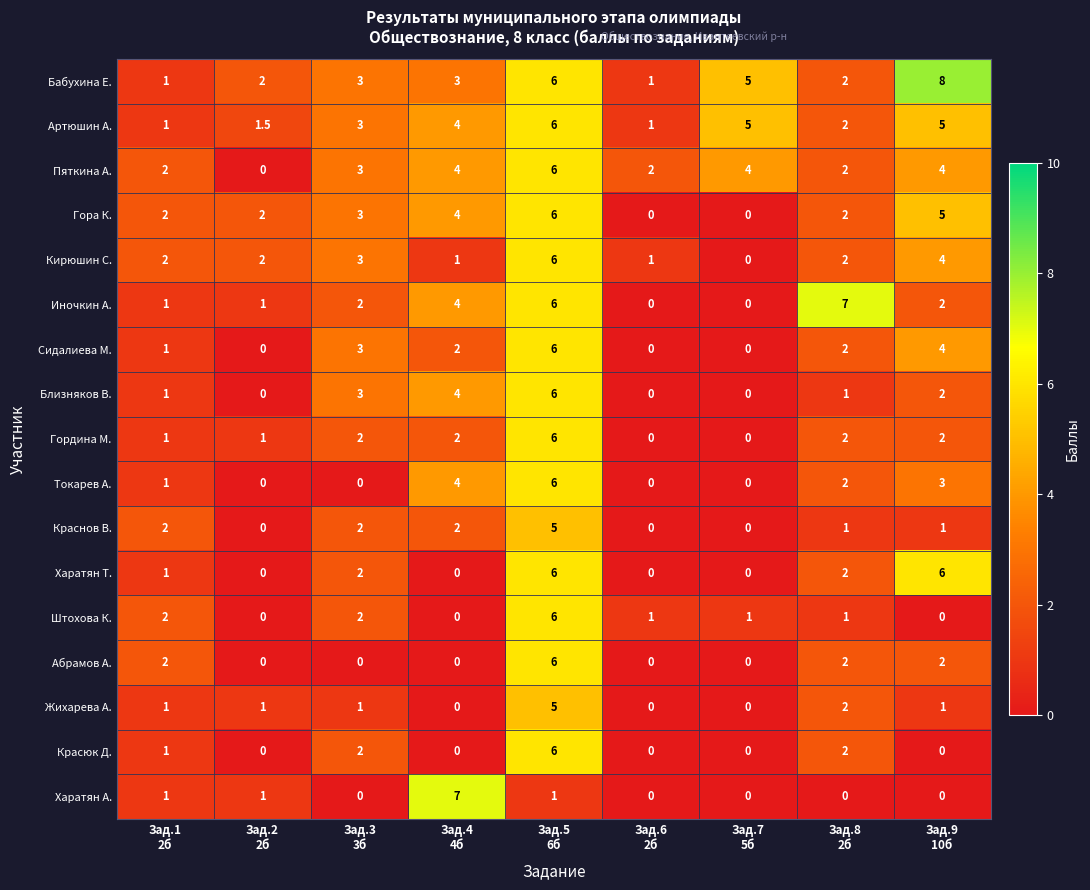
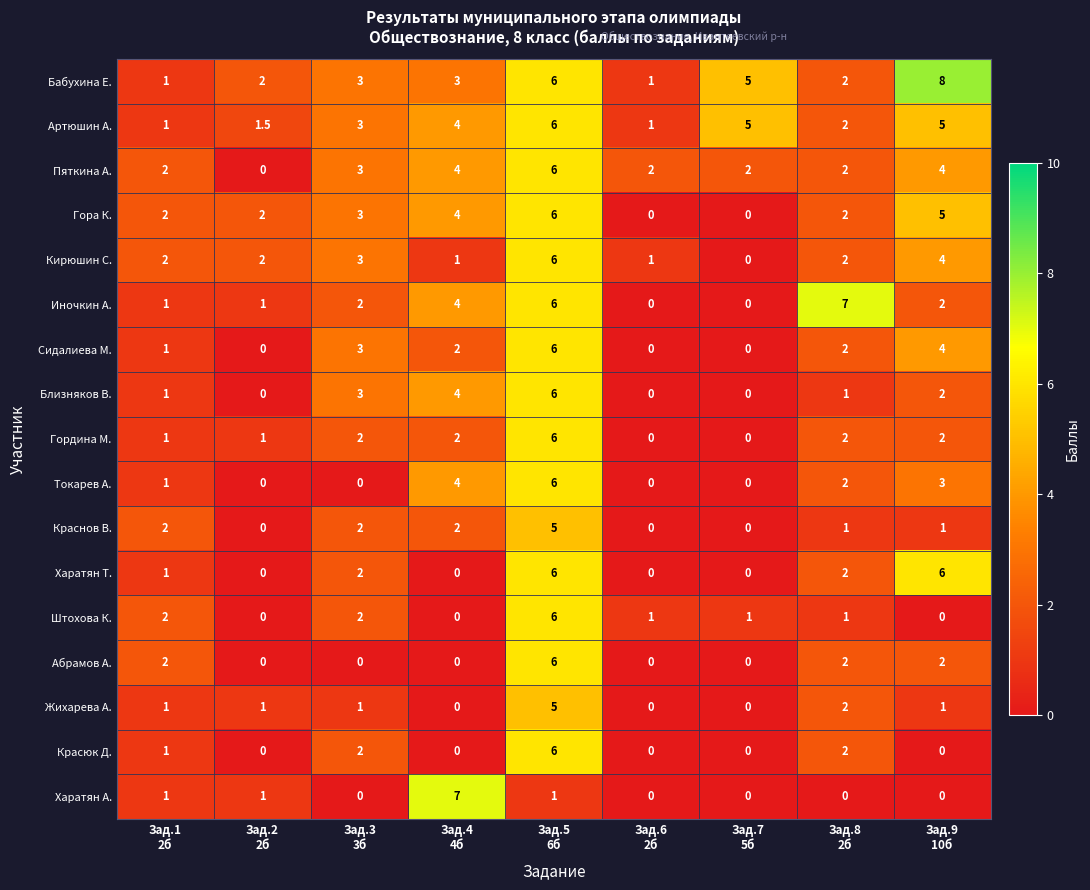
Пяткина А., Зад.7 5б: 4 -> 2
